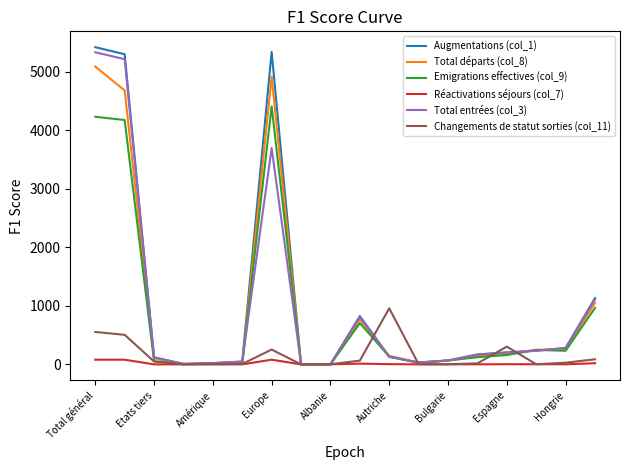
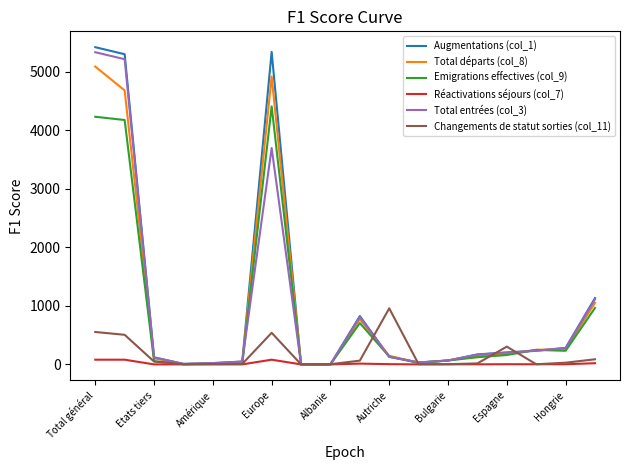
Changements de statut sorties (col_11), Europe: 300 -> 500
